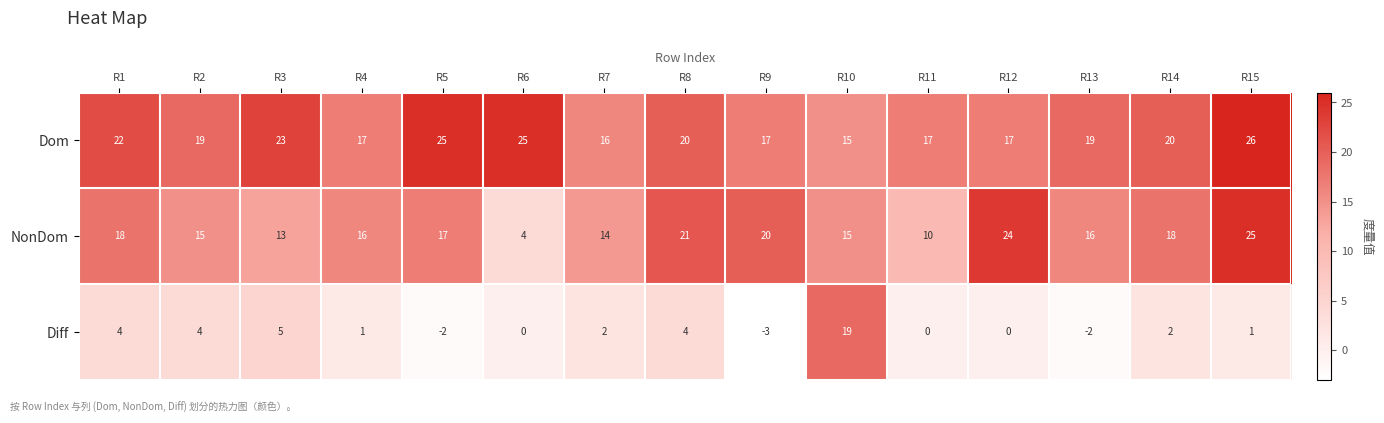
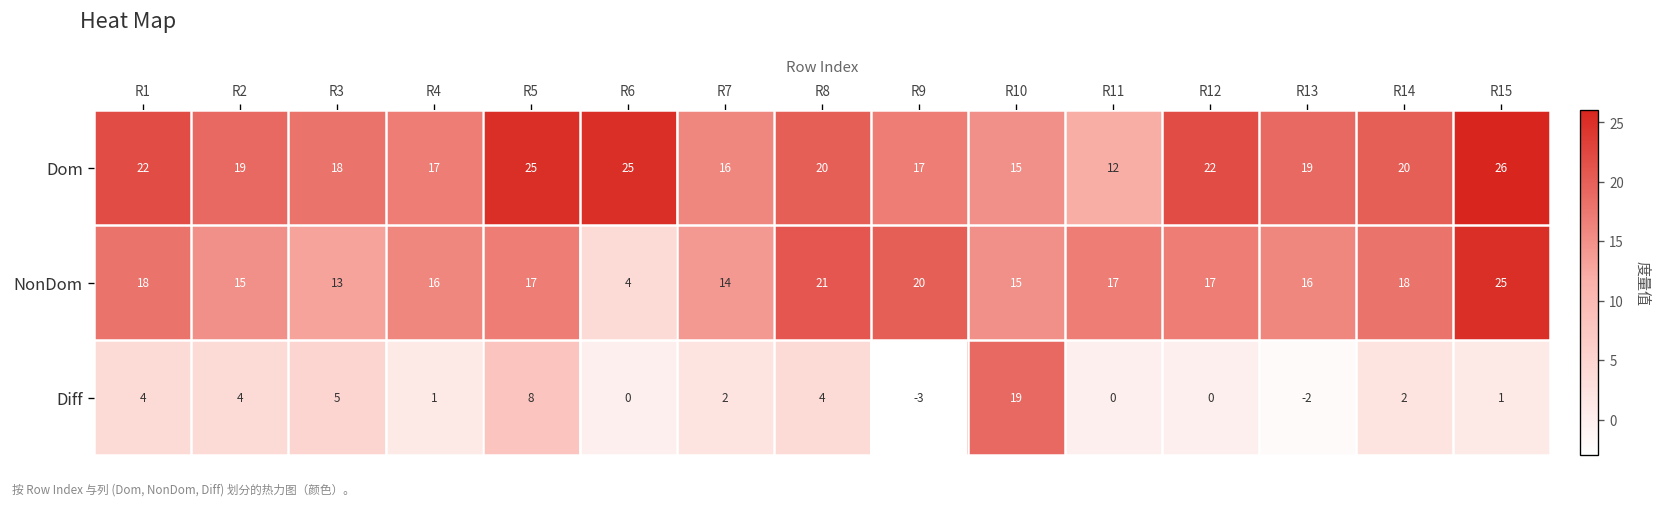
Dom, R3: 23 -> 18
Dom, R11: 17 -> 12
Dom, R12: 17 -> 22
NonDom, R11: 10 -> 17
NonDom, R12: 24 -> 17
Diff, R5: -2 -> 8
